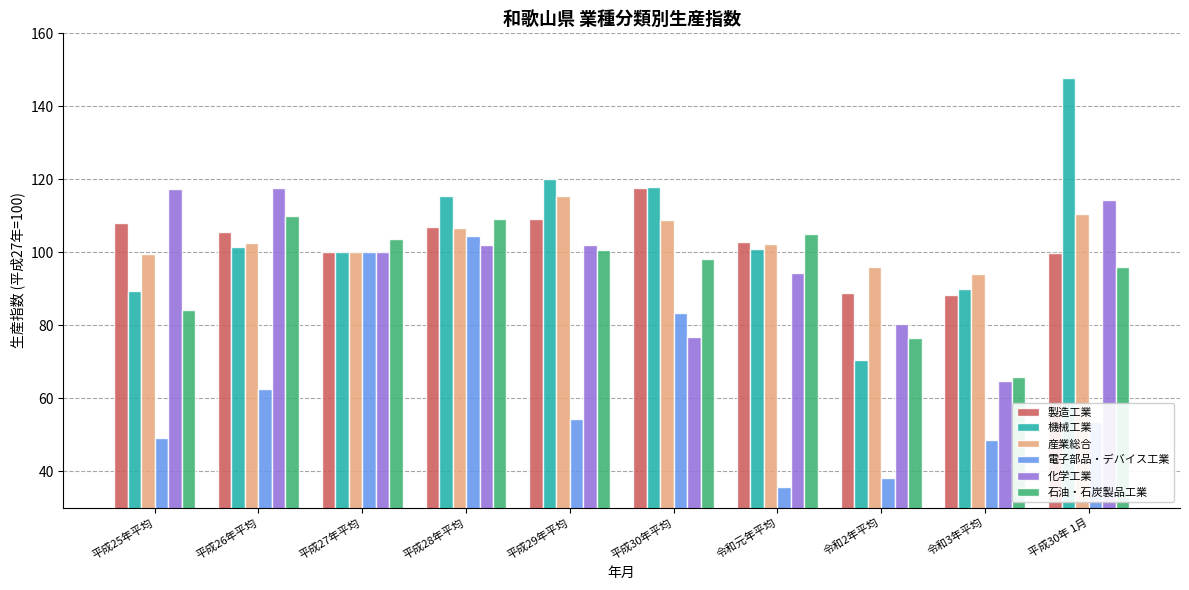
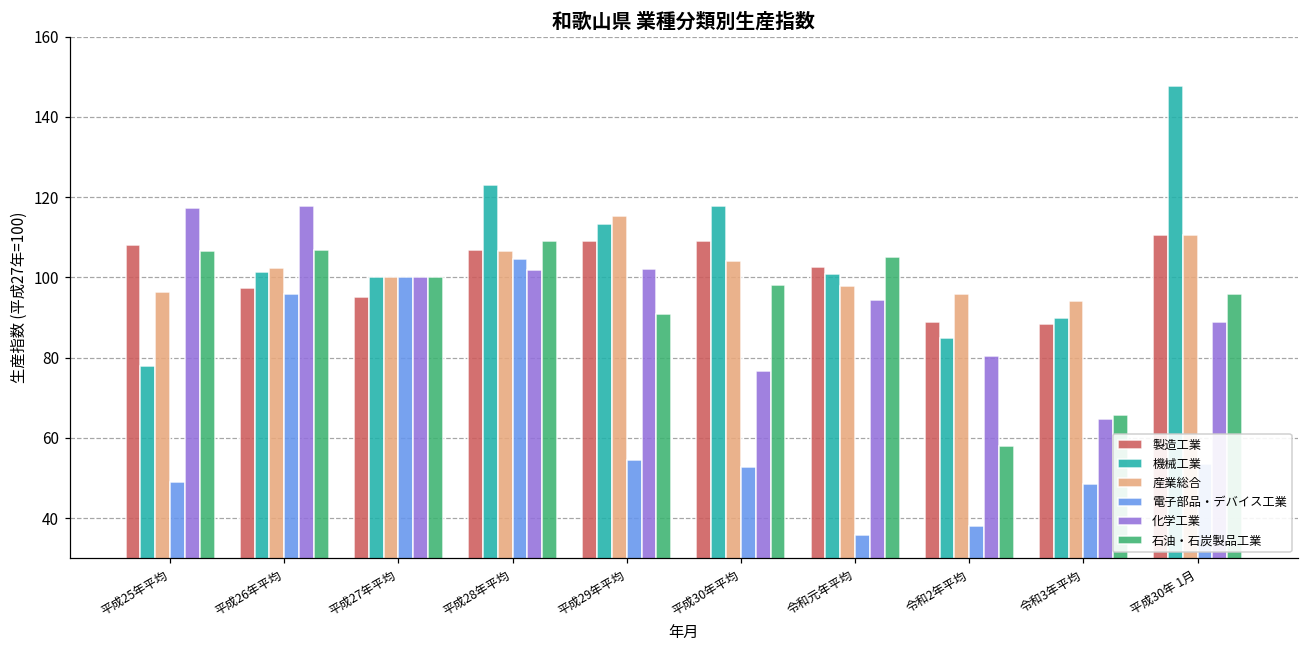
機械工業, 平成25年平均: 89 -> 78
産業総合, 平成25年平均: 100 -> 96
石油・石炭製品工業, 平成25年平均: 84 -> 107
製造工業, 平成26年平均: 106 -> 97
電子部品・デバイス工業, 平成26年平均: 63 -> 96
石油・石炭製品工業, 平成26年平均: 110 -> 107
製造工業, 平成27年平均: 100 -> 95
石油・石炭製品工業, 平成27年平均: 104 -> 100
機械工業, 平成28年平均: 115 -> 123
機械工業, 平成29年平均: 120 -> 113
石油・石炭製品工業, 平成29年平均: 101 -> 91
製造工業, 平成30年平均: 118 -> 109
産業総合, 平成30年平均: 109 -> 104
電子部品・デバイス工業, 平成30年平均: 83 -> 53
産業総合, 令和元年平均: 102 -> 98
機械工業, 令和2年平均: 71 -> 85
石油・石炭製品工業, 令和2年平均: 77 -> 58
製造工業, 平成30年 1月: 100 -> 111
化学工業, 平成30年 1月: 114 -> 89
